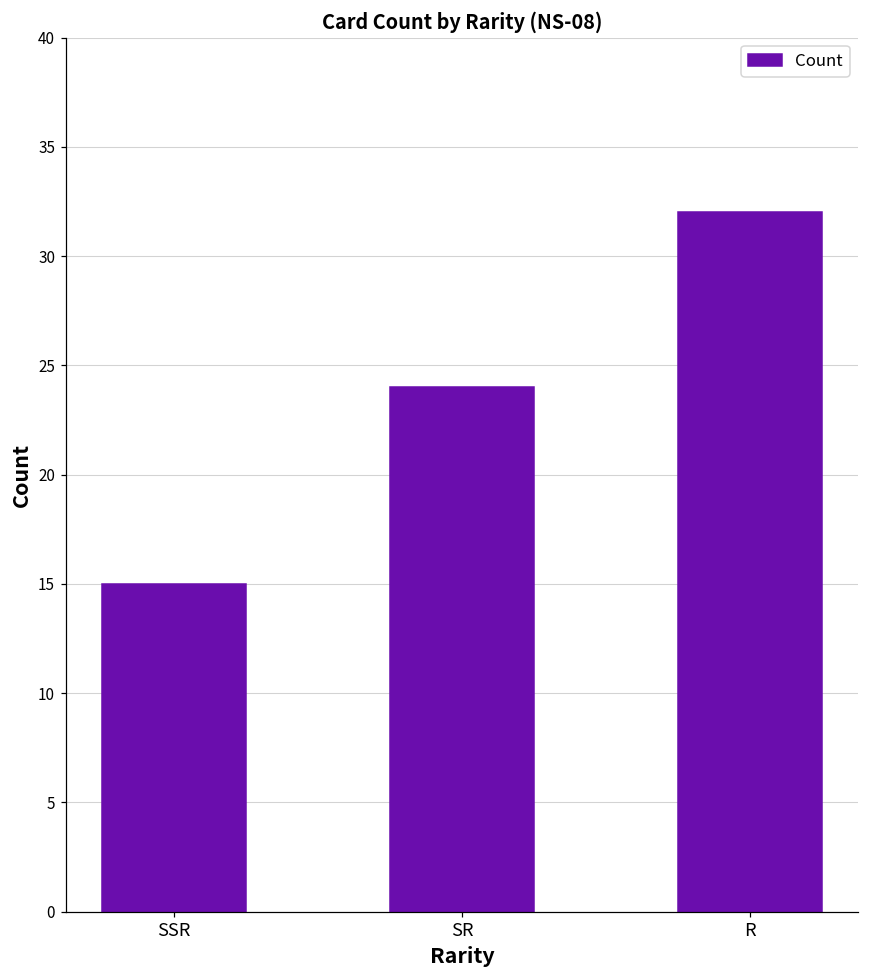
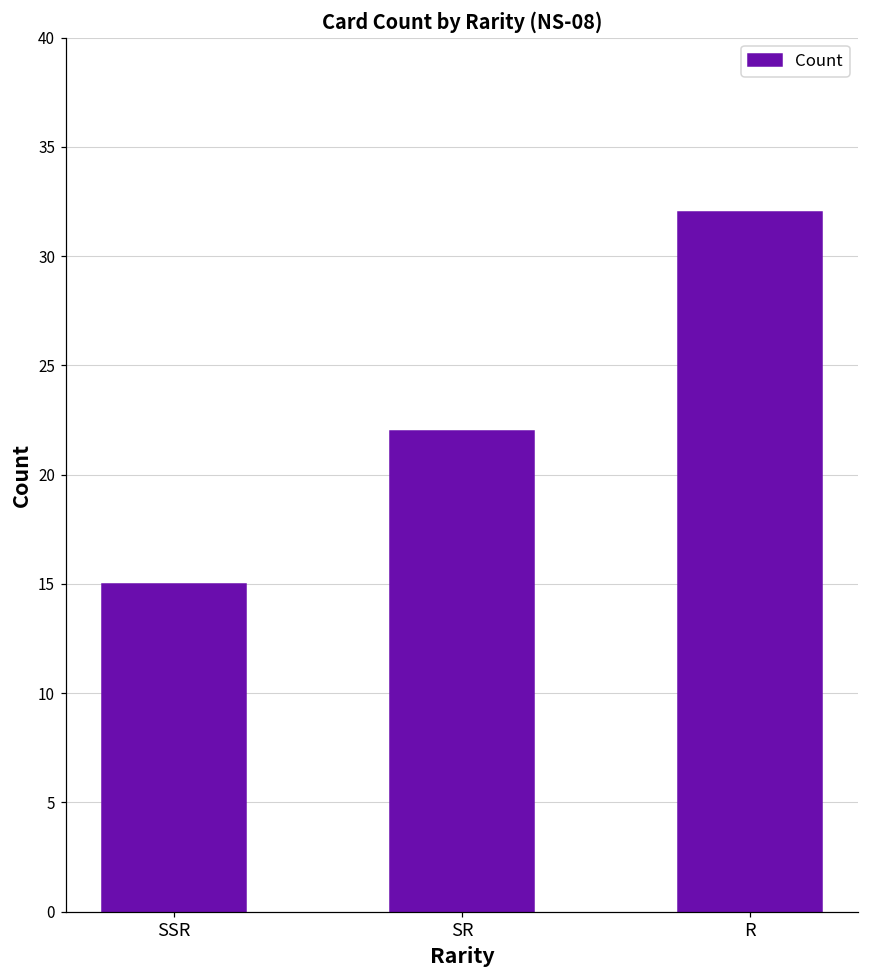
SR: 24 -> 22
